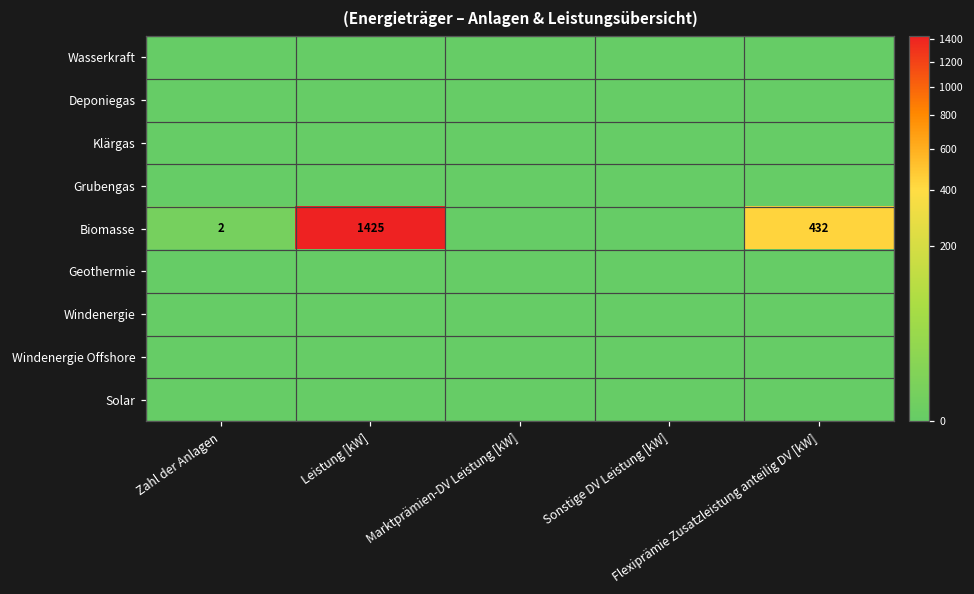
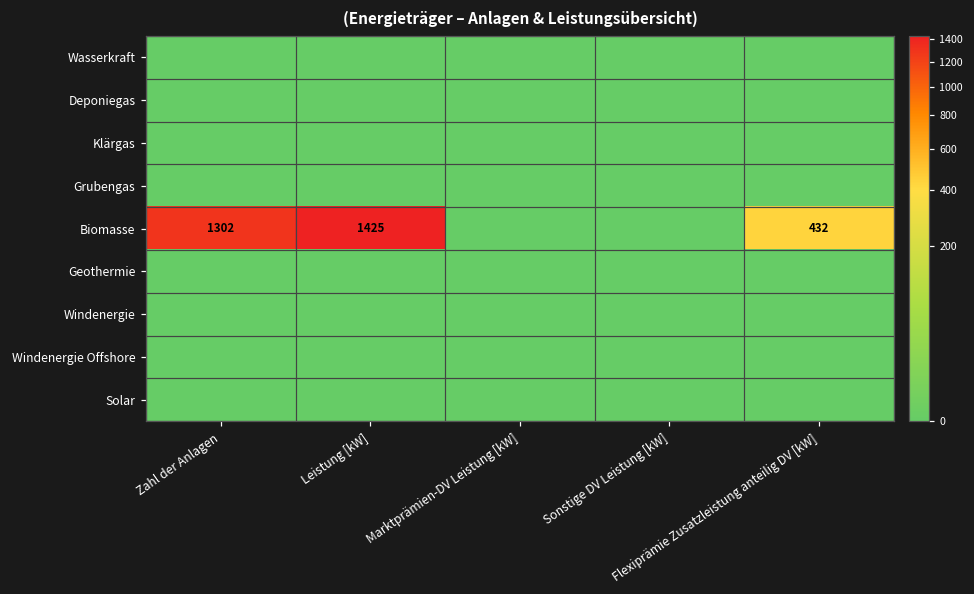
Biomasse, Zahl der Anlagen: 2 -> 1302
